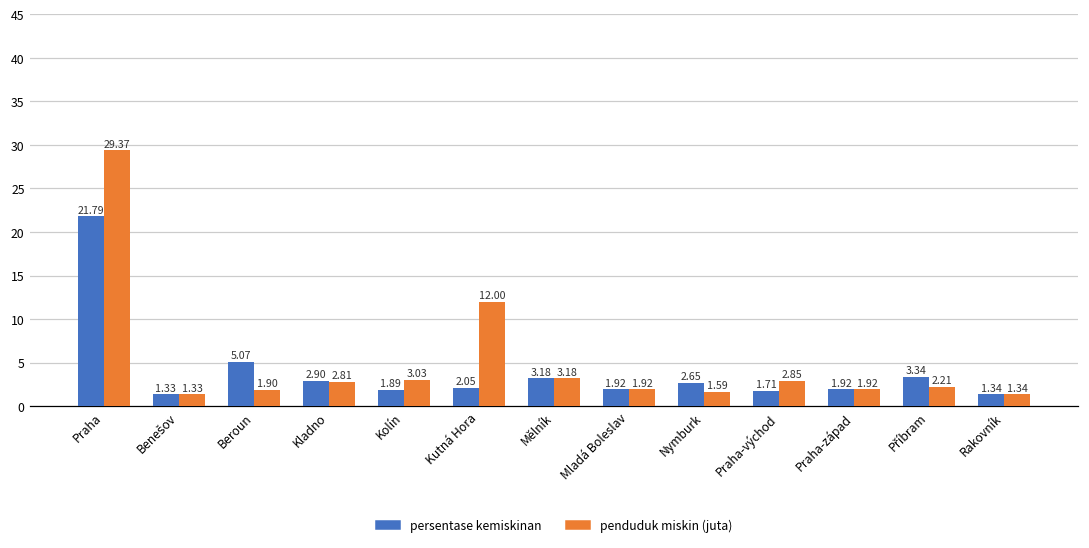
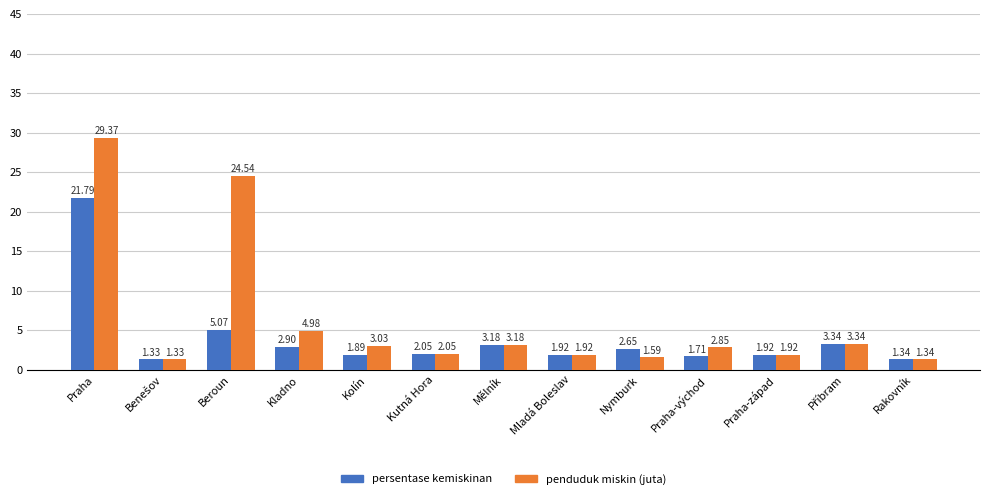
penduduk miskin (juta), Beroun: 1.90 -> 24.54
penduduk miskin (juta), Kladno: 2.81 -> 4.98
penduduk miskin (juta), Kutná Hora: 12.00 -> 2.05
penduduk miskin (juta), Příbram: 2.21 -> 3.34
